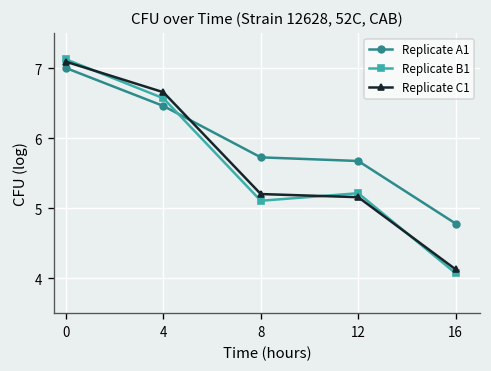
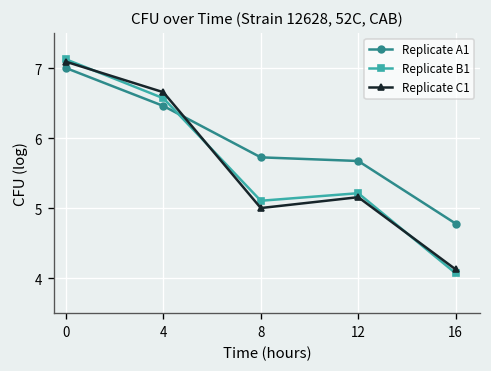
Replicate C1, 8: 5.2 -> 5.0
